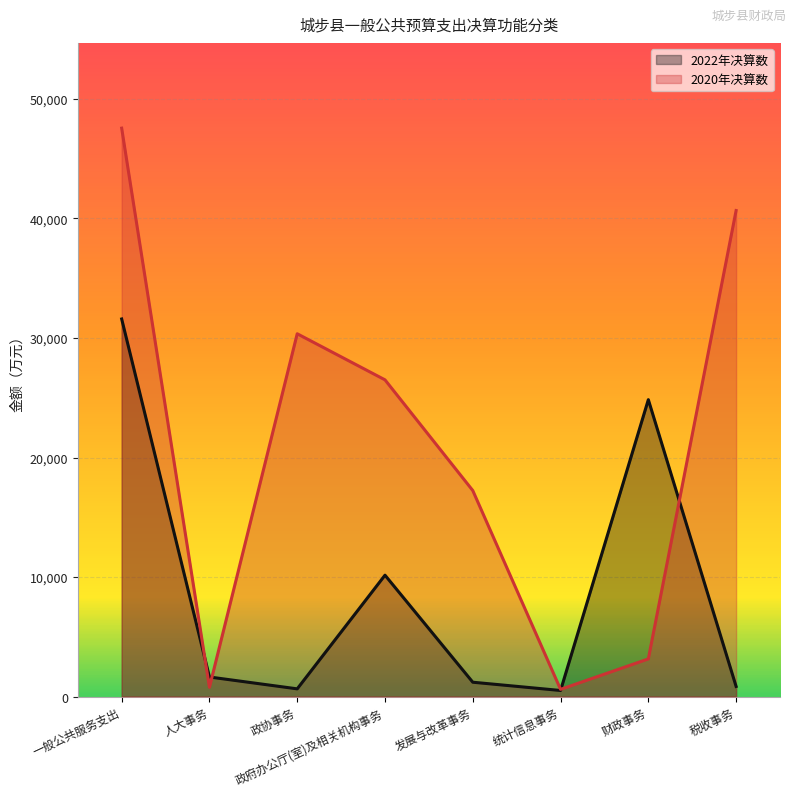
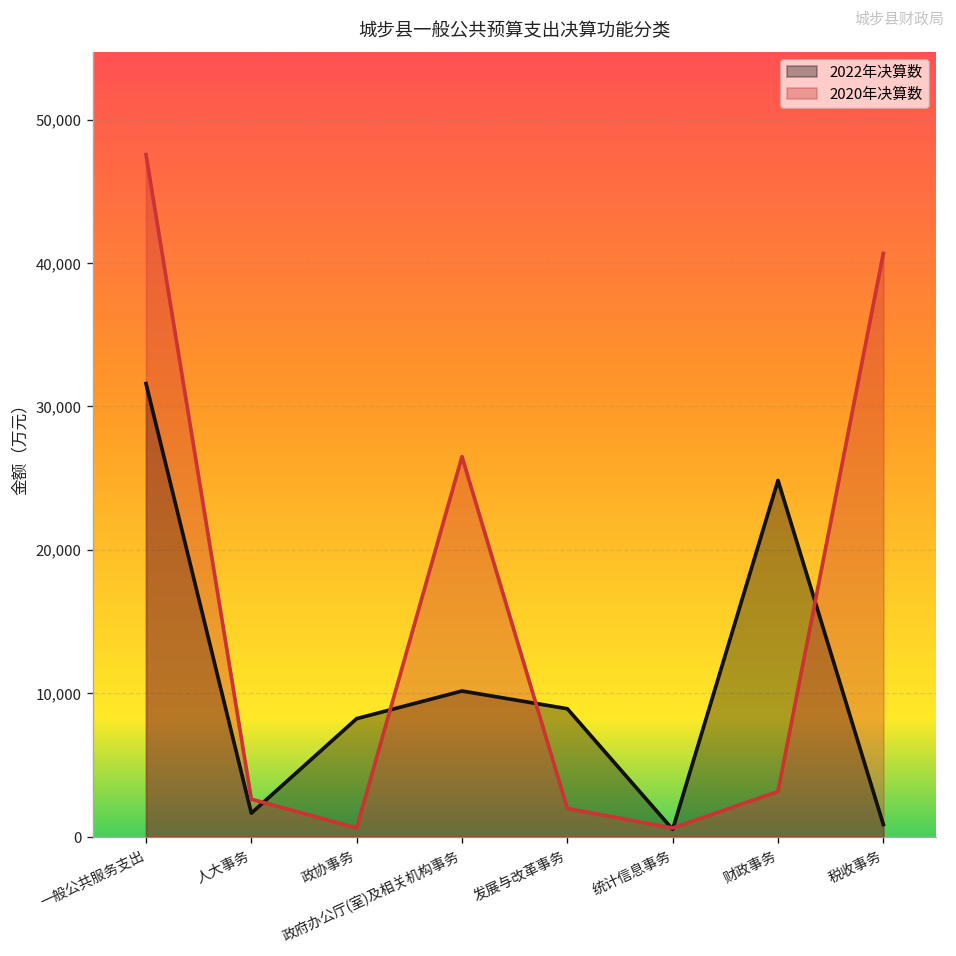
2020年决算数, 人大事务: 800 -> 2,600
2022年决算数, 政协事务: 600 -> 8,200
2020年决算数, 政协事务: 30,400 -> 600
2022年决算数, 发展与改革事务: 1,200 -> 8,900
2020年决算数, 发展与改革事务: 17,200 -> 2,000
